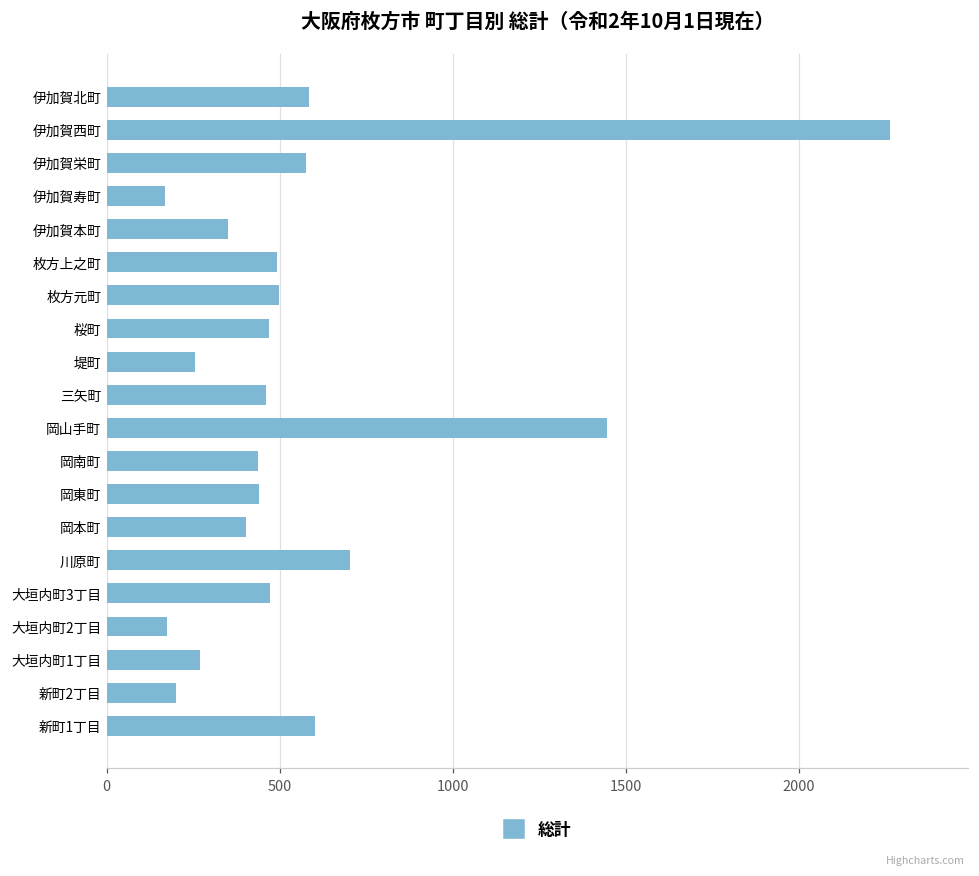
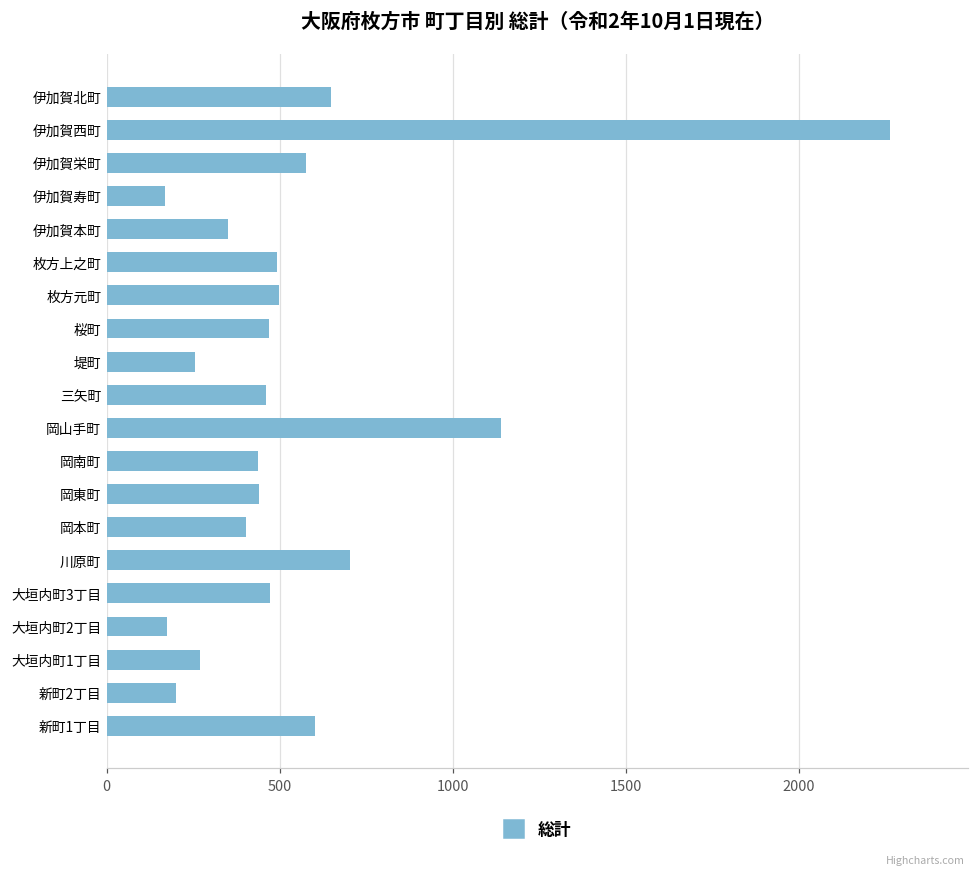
伊加賀北町: 580 -> 650
岡山手町: 1450 -> 1140
